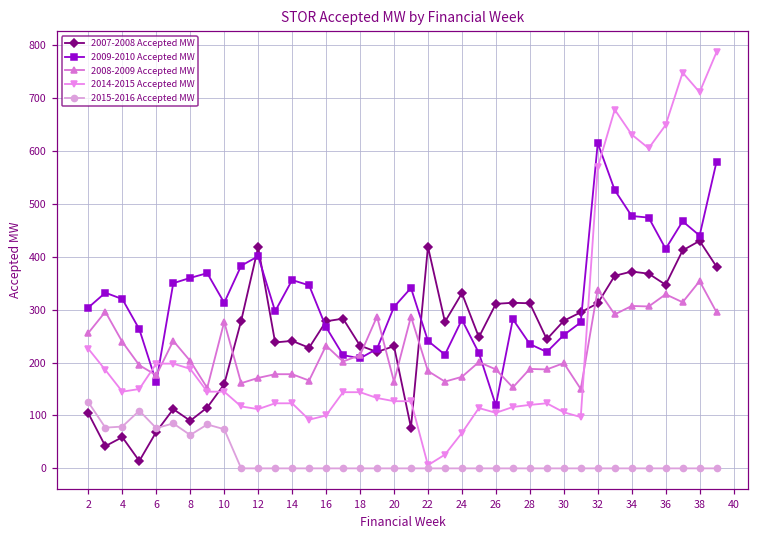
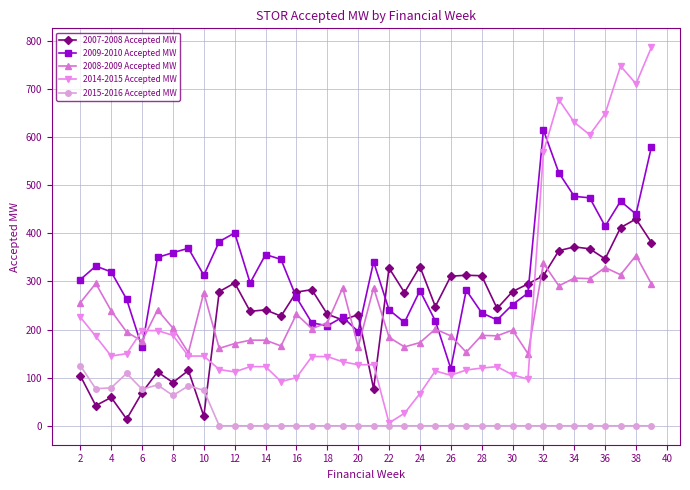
2007-2008 Accepted MW, 10: 160 -> 20
2007-2008 Accepted MW, 12: 420 -> 300
2009-2010 Accepted MW, 20: 310 -> 200
2007-2008 Accepted MW, 22: 420 -> 330
